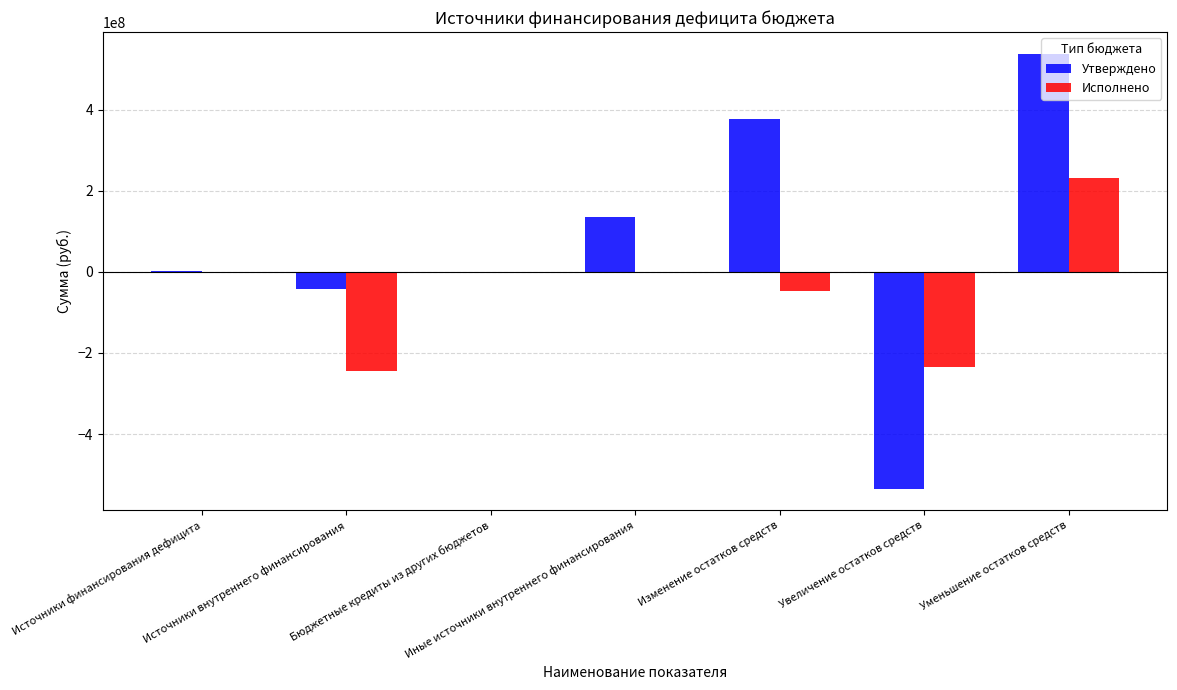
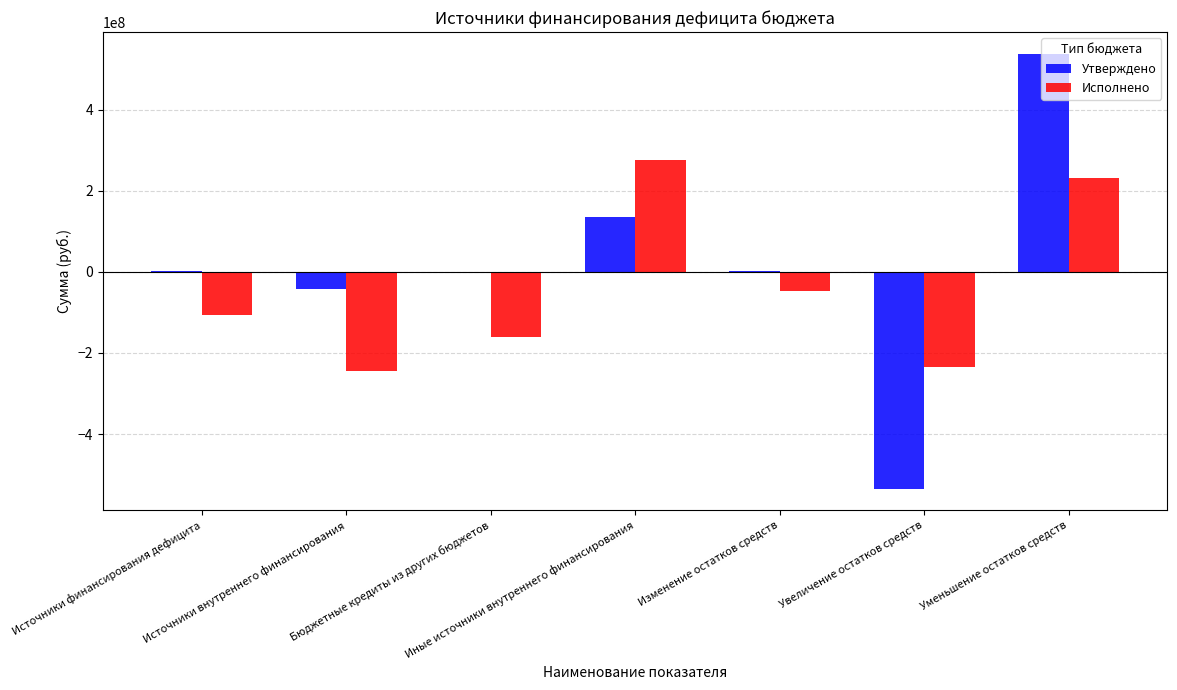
Исполнено, Источники финансирования дефицита: 0 -> -110000000
Исполнено, Бюджетные кредиты из других бюджетов: 0 -> -160000000
Исполнено, Иные источники внутреннего финансирования: 0 -> 280000000
Утверждено, Изменение остатков средств: 380000000 -> 0
